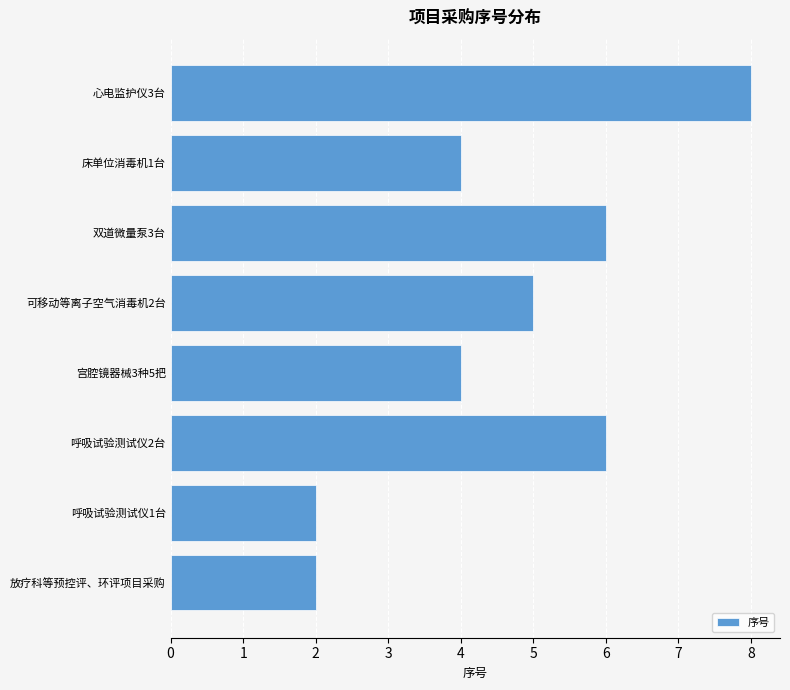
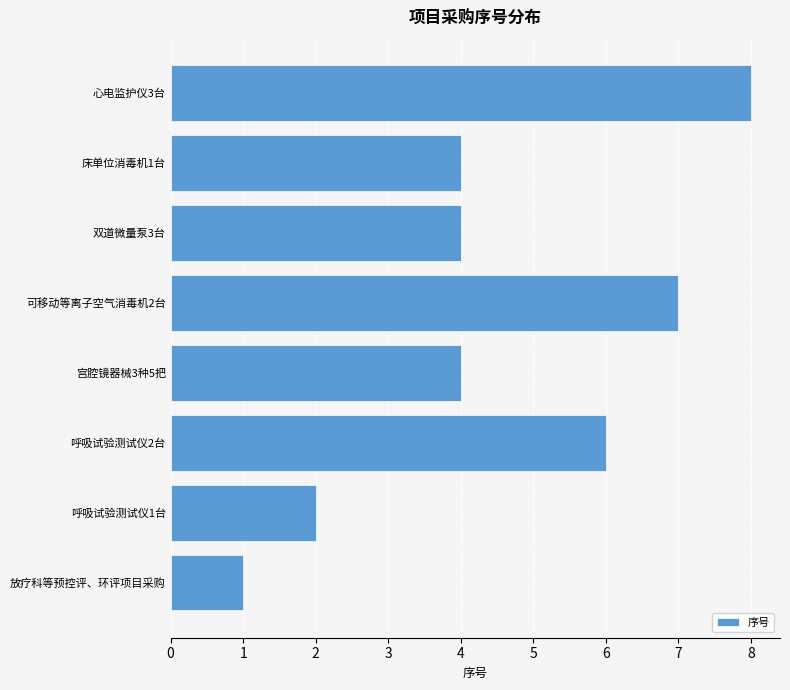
双道微量泵3台: 6 -> 4
可移动等离子空气消毒机2台: 5 -> 7
放疗科等预控评、环评项目采购: 2 -> 1
